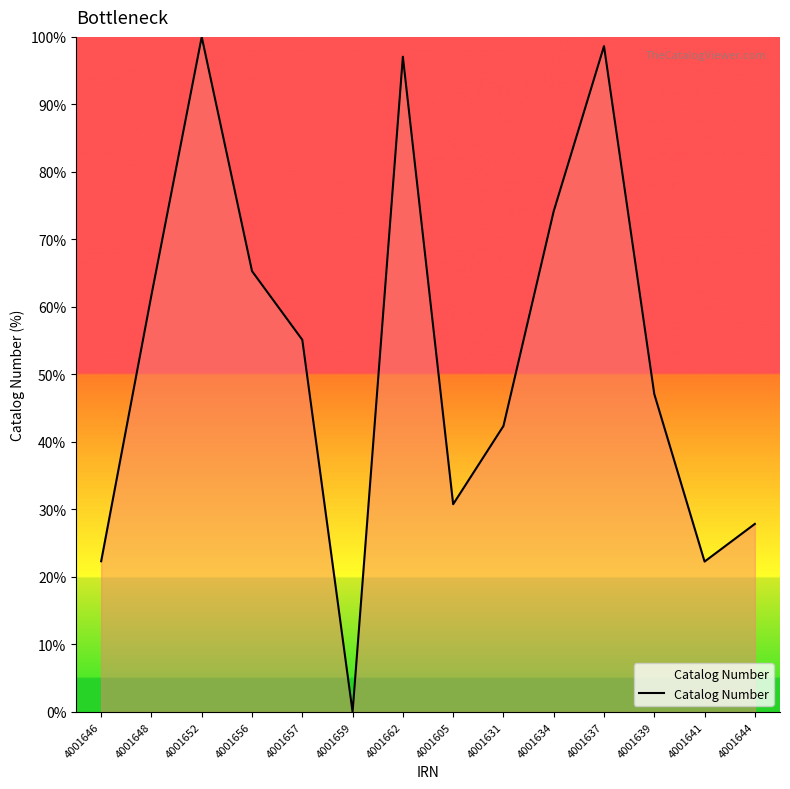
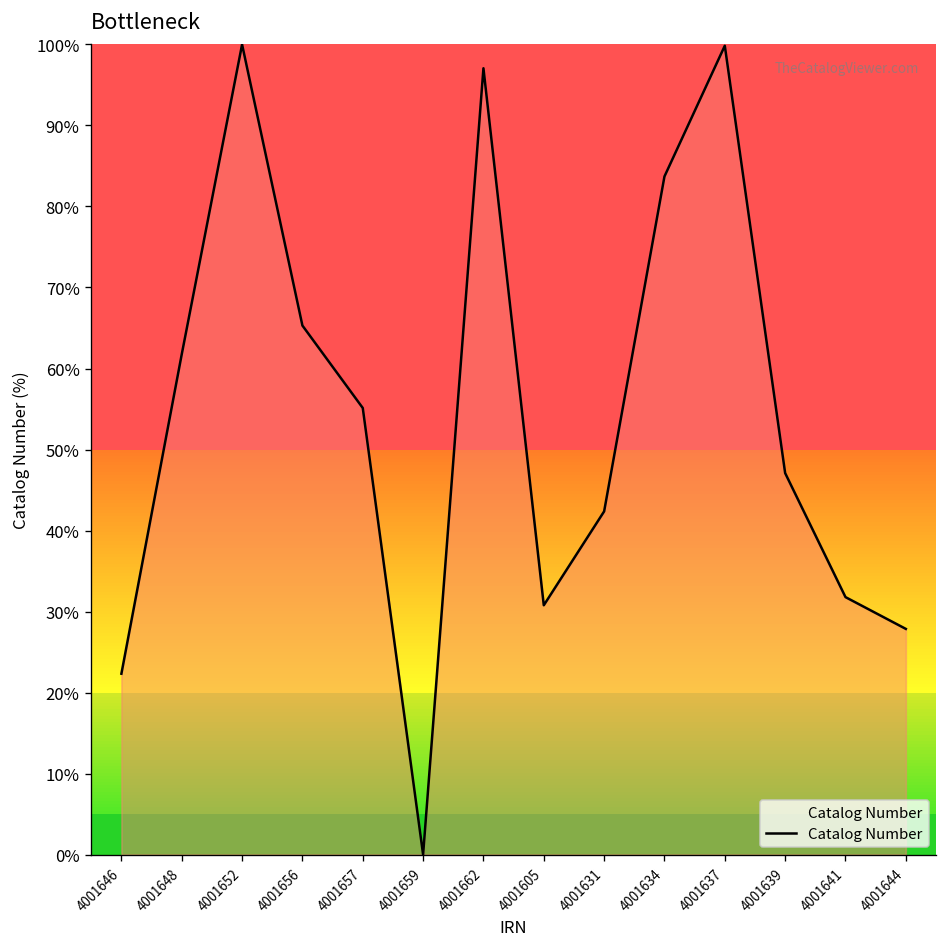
4001634: 74% -> 84%
4001637: 99% -> 100%
4001641: 22% -> 32%
